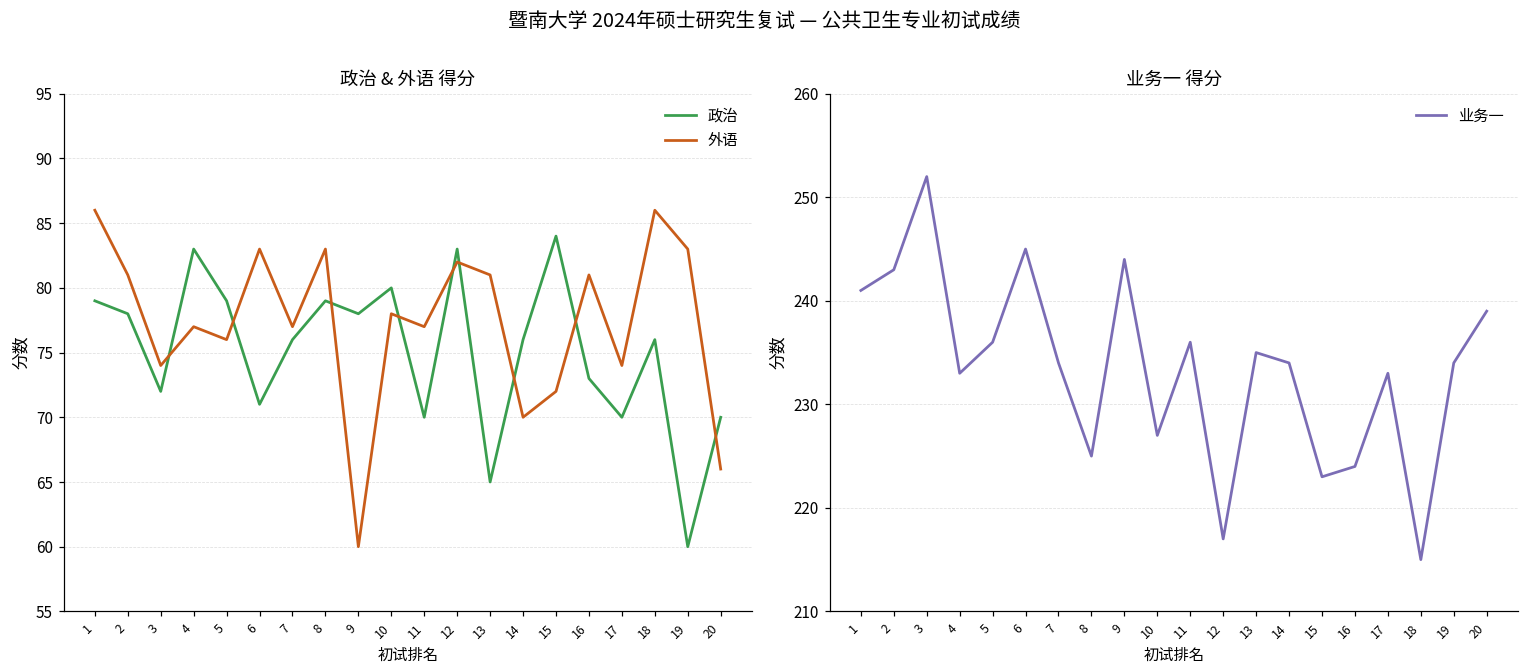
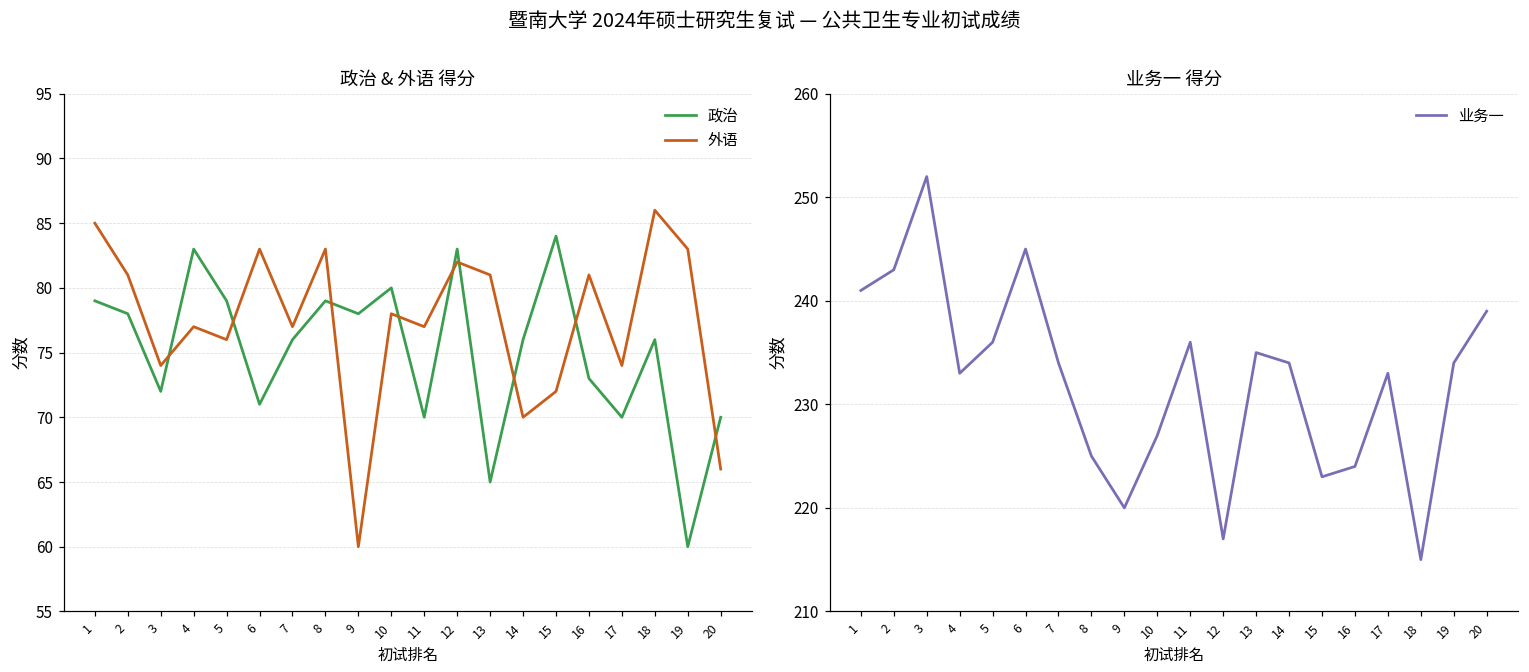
政治 & 外语 得分, 外语, 1: 86 -> 85
业务一 得分, 9: 244 -> 220
